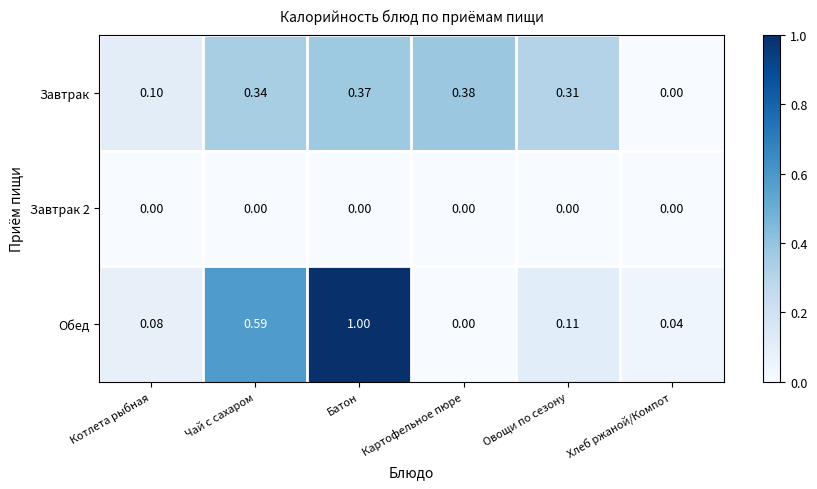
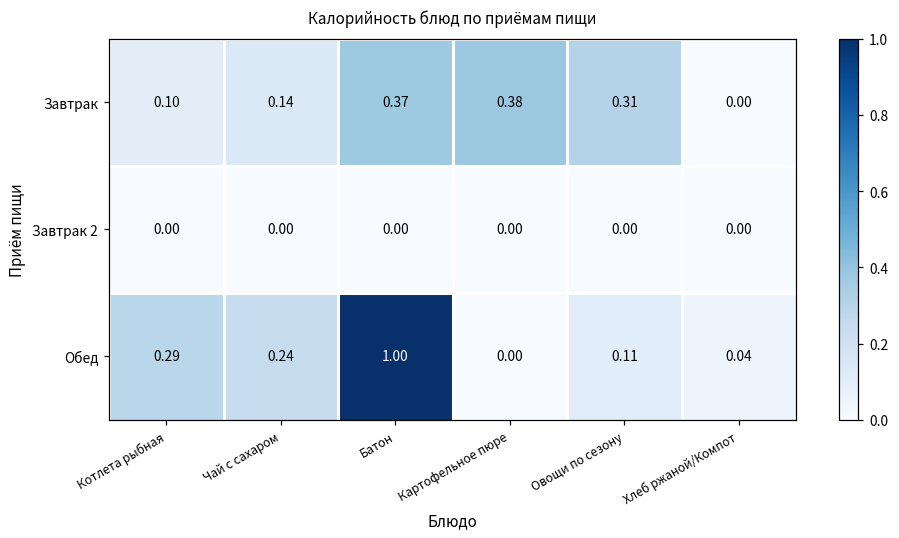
Завтрак, Чай с сахаром: 0.34 -> 0.14
Обед, Котлета рыбная: 0.08 -> 0.29
Обед, Чай с сахаром: 0.59 -> 0.24
